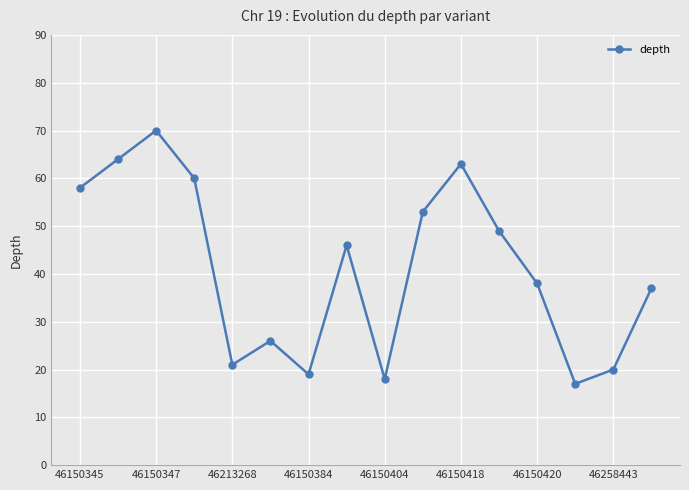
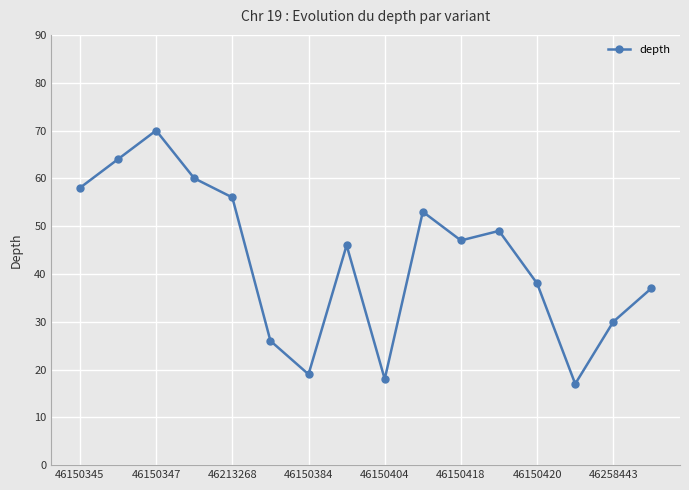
46213268: 21 -> 56
46150418: 63 -> 47
46258443: 20 -> 30
